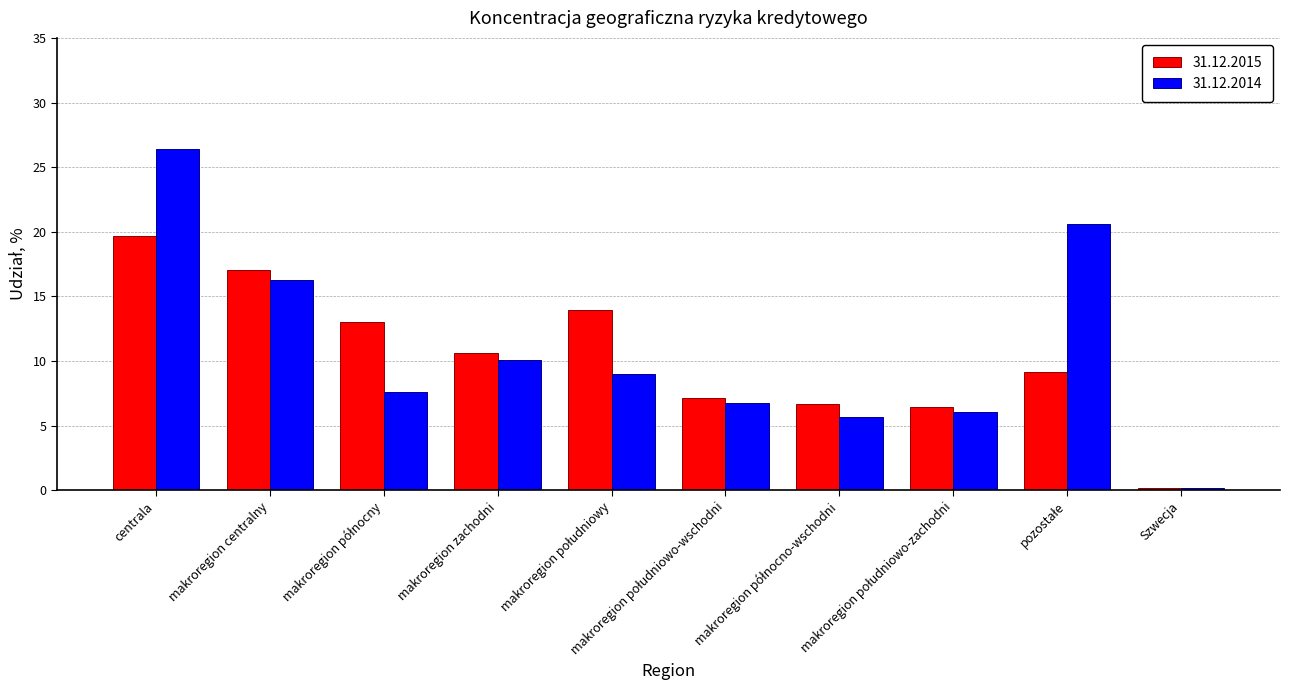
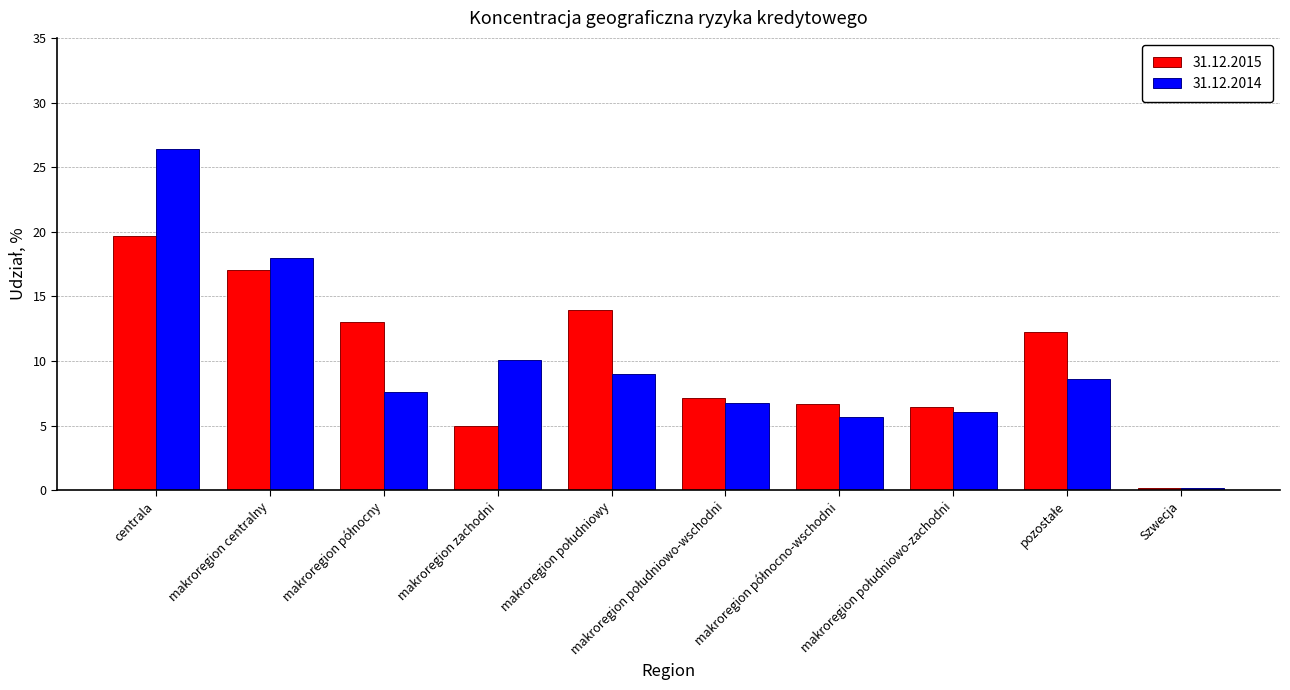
31.12.2014, makroregion centralny: 16.3 -> 17.9
31.12.2015, makroregion zachodni: 10.6 -> 5.0
31.12.2015, pozostałe: 9.2 -> 12.3
31.12.2014, pozostałe: 20.6 -> 8.6
